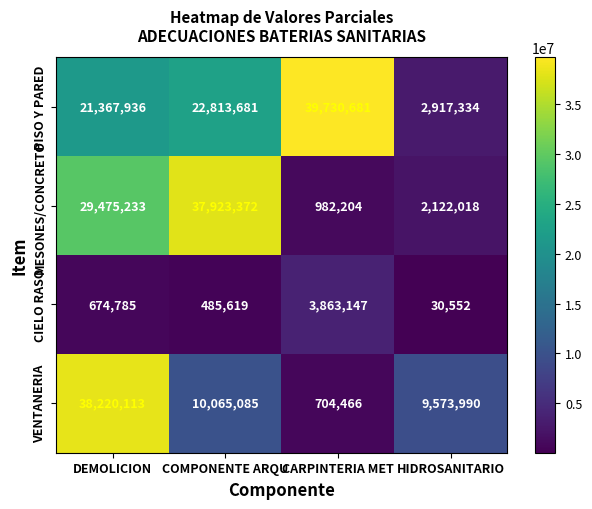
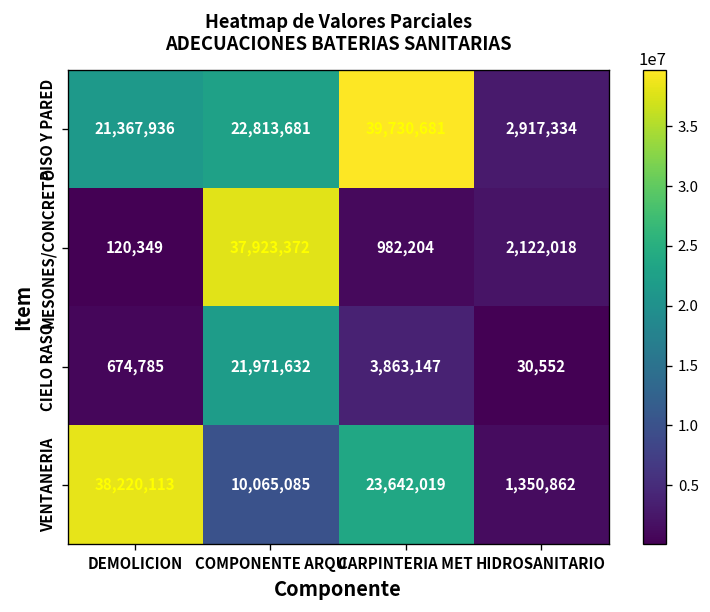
MESONES/CONCRETO, DEMOLICION: 29,475,233 -> 120,349
CIELO RASO, COMPONENTE ARQU: 485,619 -> 21,971,632
VENTANERIA, CARPINTERIA MET: 704,466 -> 23,642,019
VENTANERIA, HIDROSANITARIO: 9,573,990 -> 1,350,862
